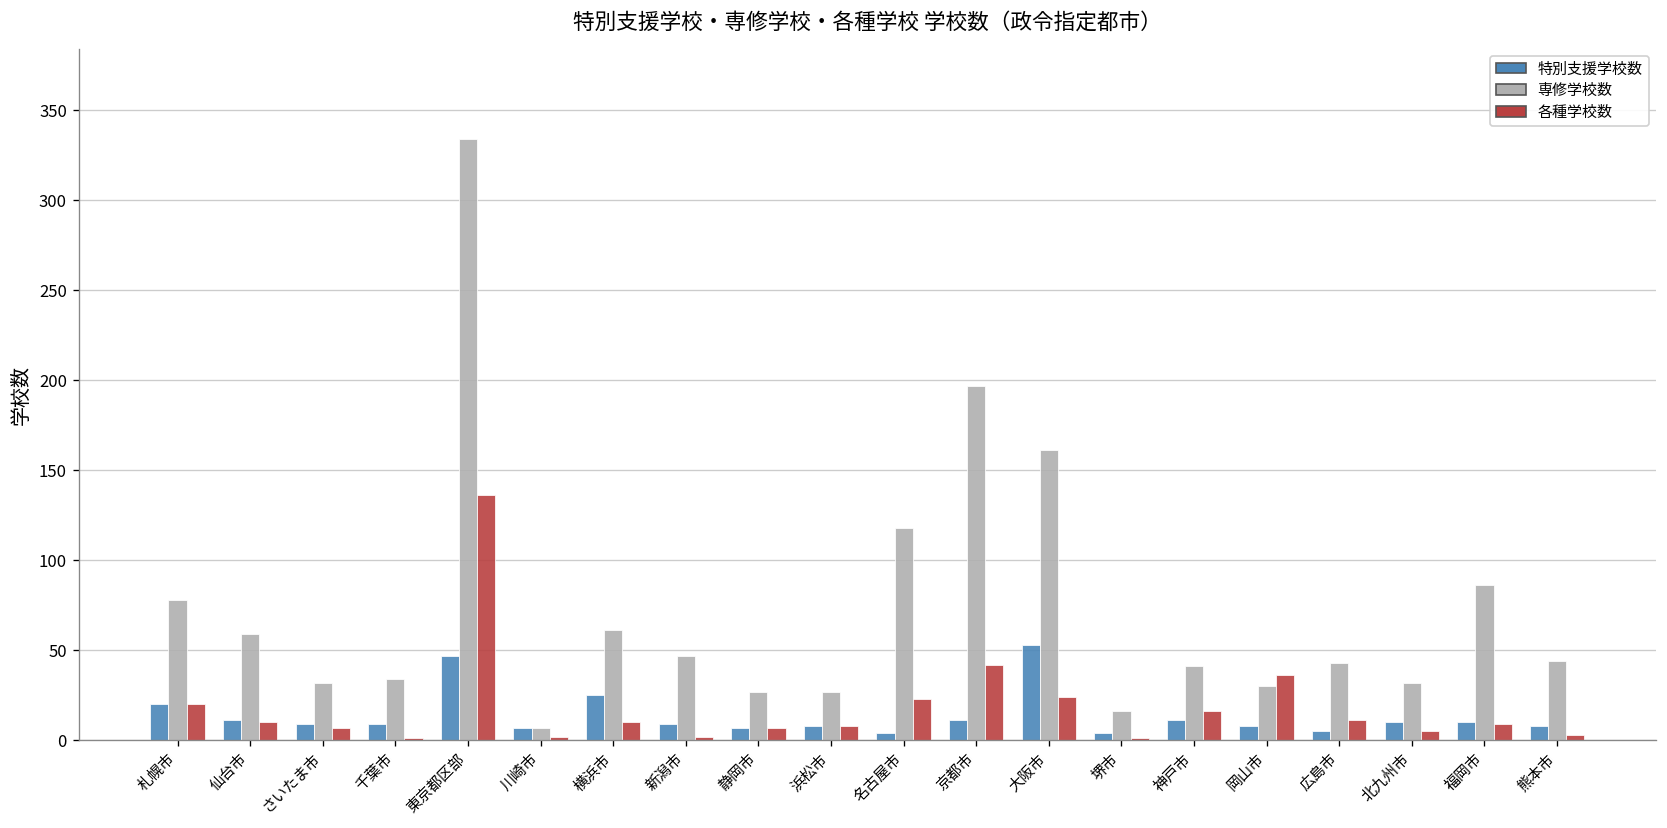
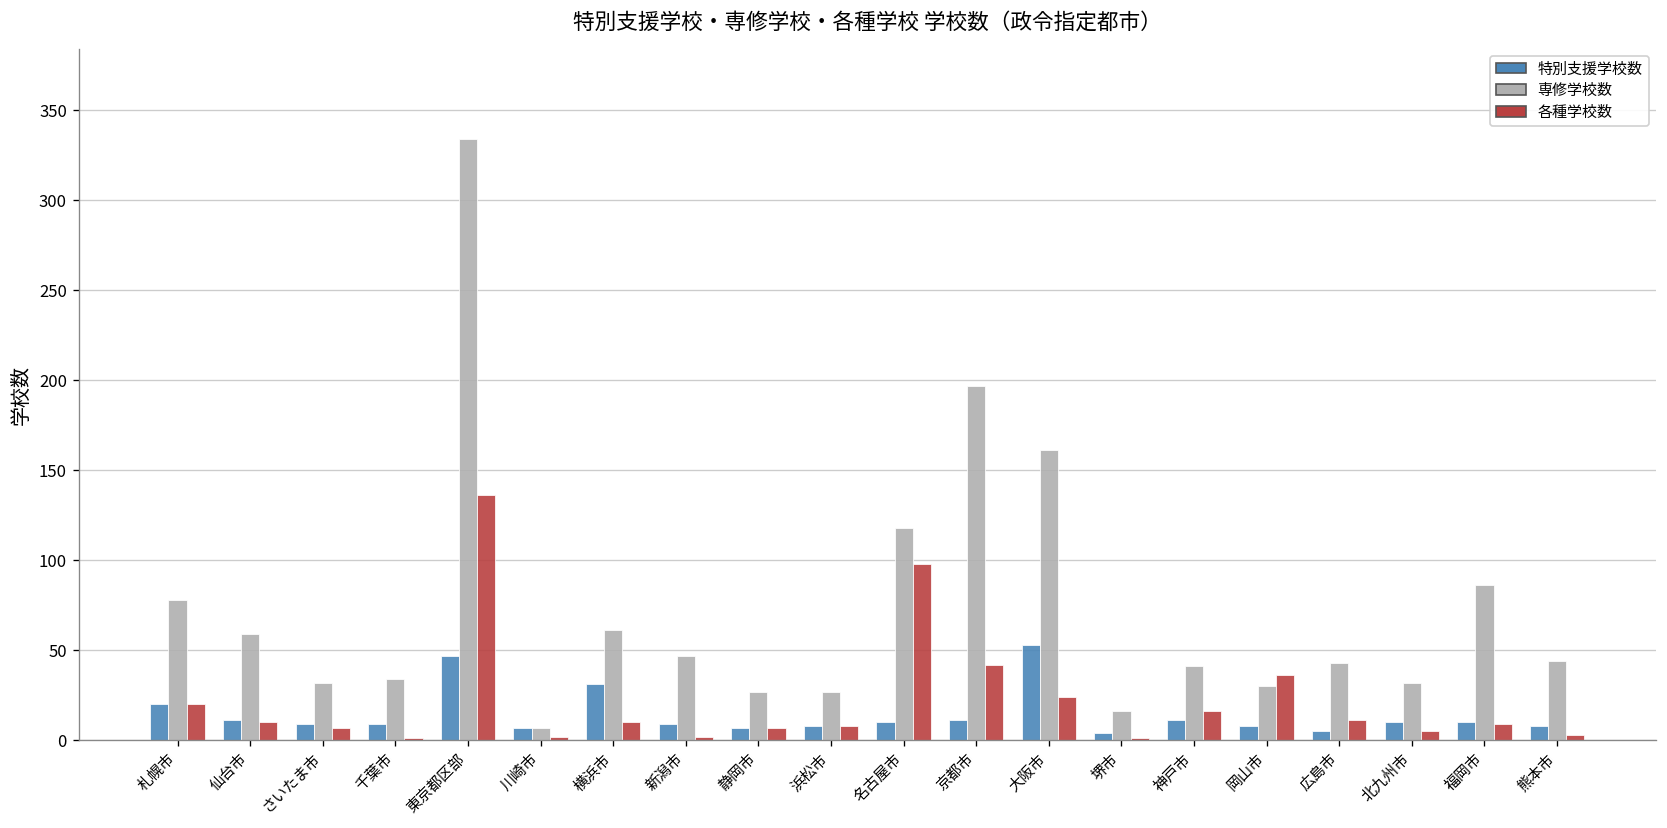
特別支援学校数, 横浜市: 25 -> 31
特別支援学校数, 名古屋市: 4 -> 10
各種学校数, 名古屋市: 23 -> 98
